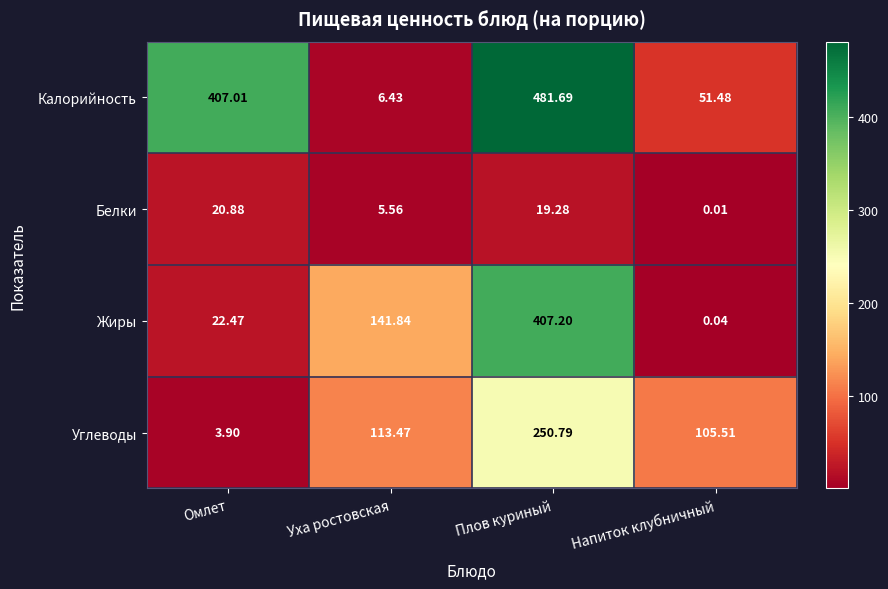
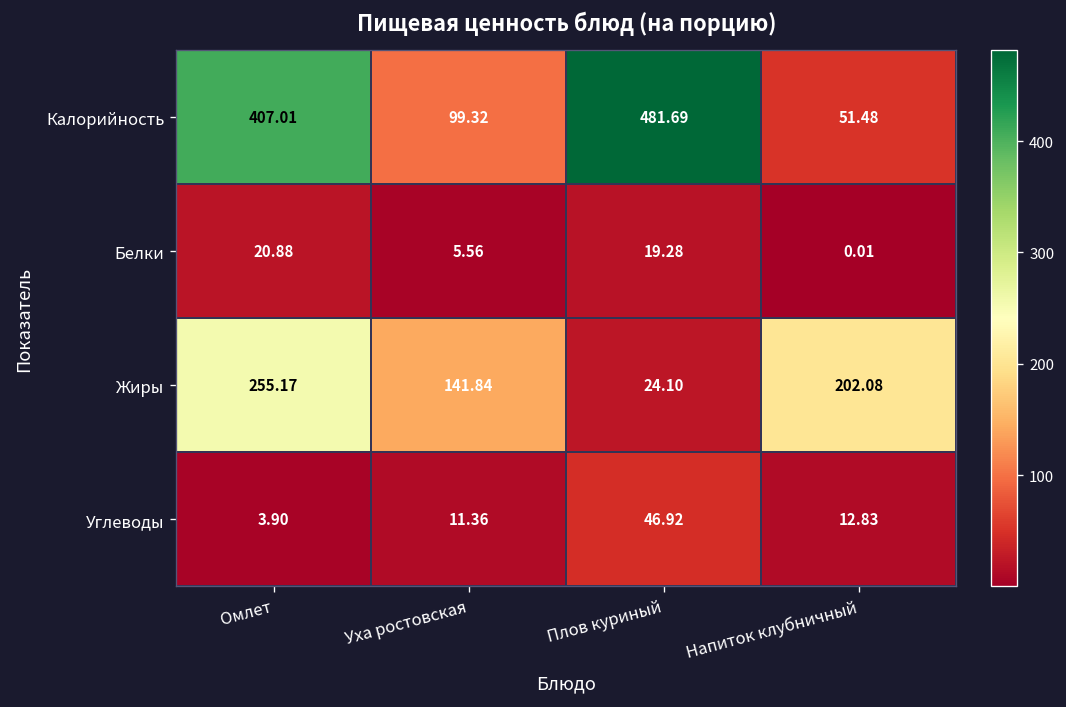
Калорийность, Уха ростовская: 6.43 -> 99.32
Жиры, Омлет: 22.47 -> 255.17
Жиры, Плов куриный: 407.20 -> 24.10
Жиры, Напиток клубничный: 0.04 -> 202.08
Углеводы, Уха ростовская: 113.47 -> 11.36
Углеводы, Плов куриный: 250.79 -> 46.92
Углеводы, Напиток клубничный: 105.51 -> 12.83
